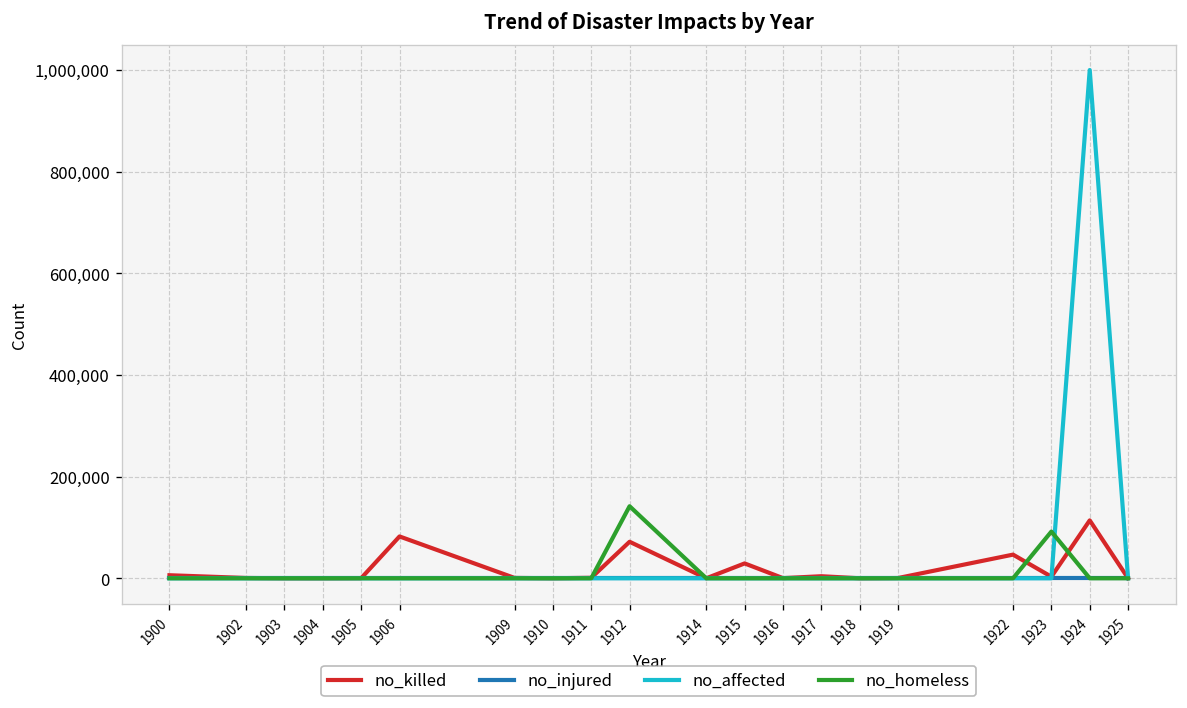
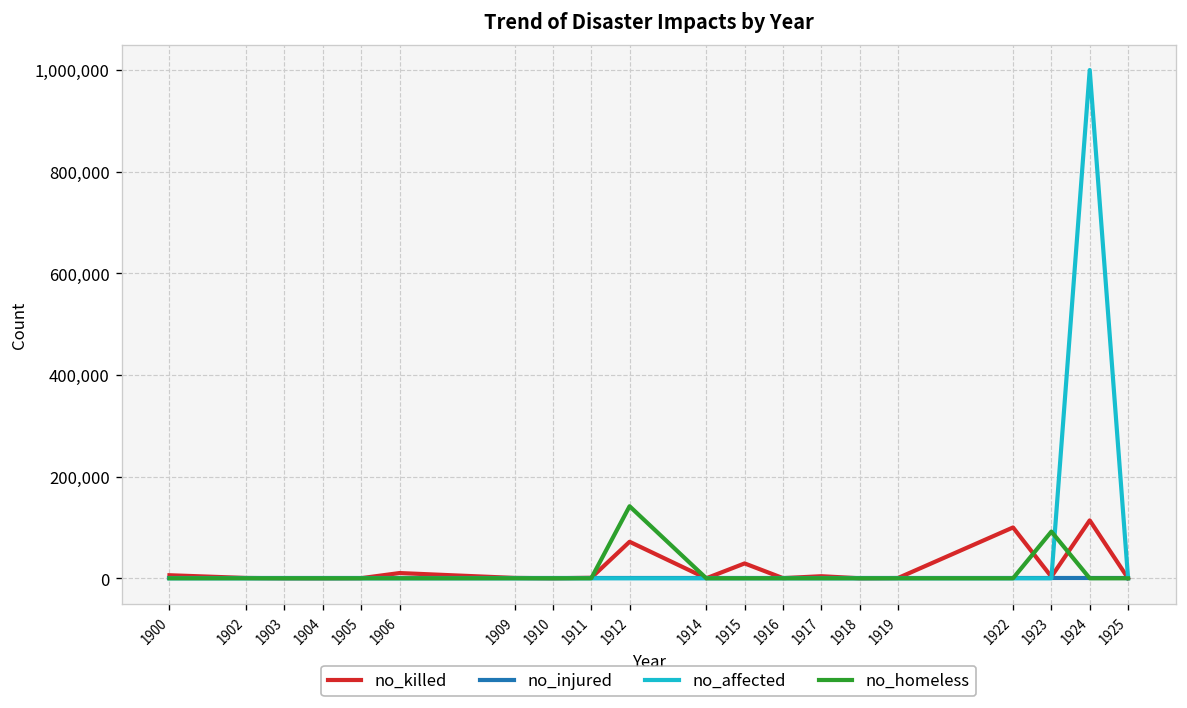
no_killed, 1906: 80,000 -> 10,000
no_killed, 1922: 50,000 -> 100,000
